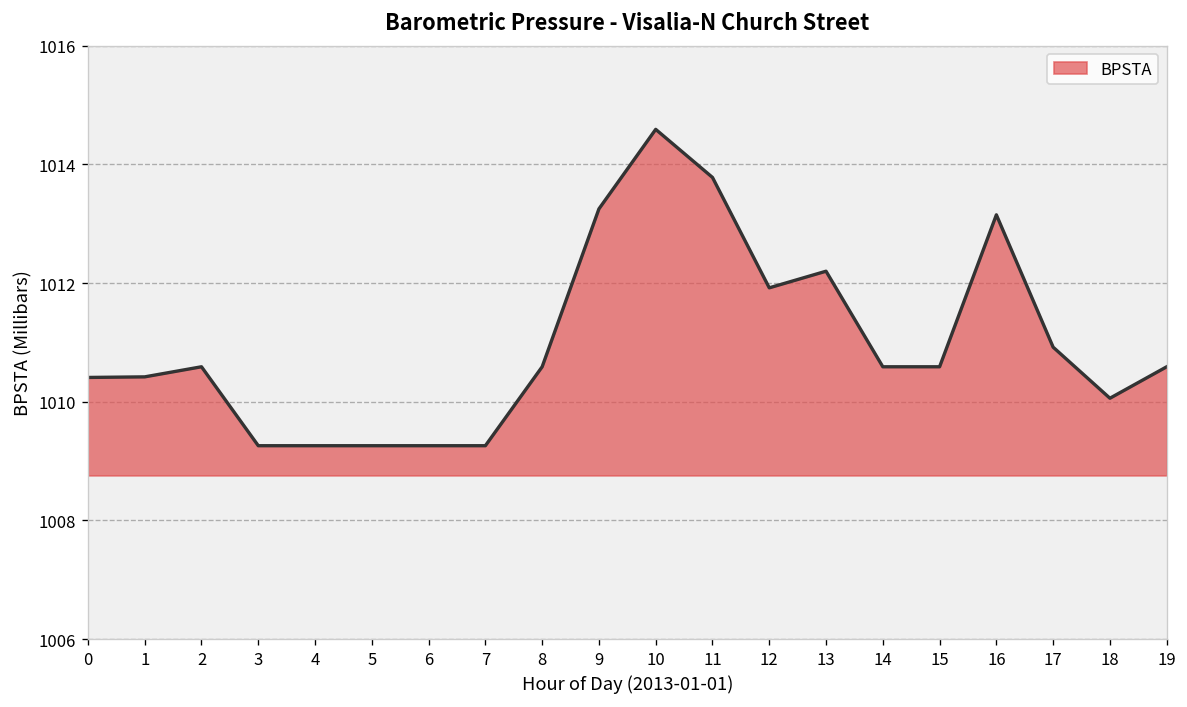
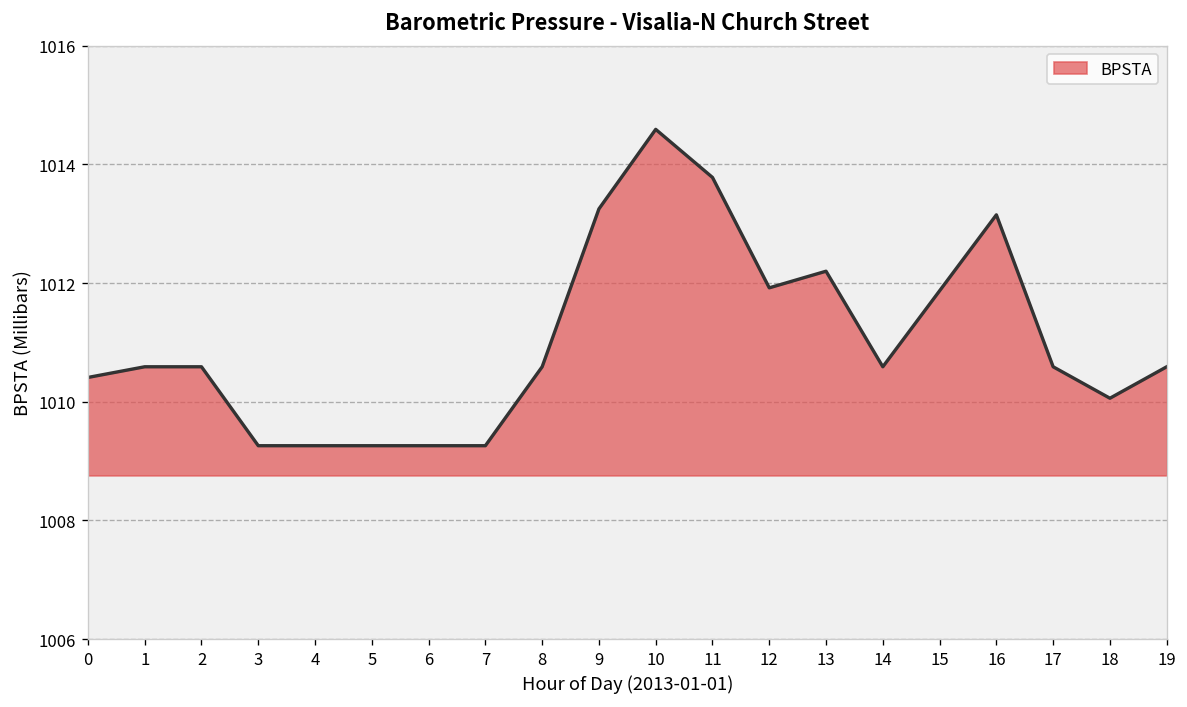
1: 1010.4 -> 1010.6
15: 1010.6 -> 1011.9
17: 1010.9 -> 1010.6
